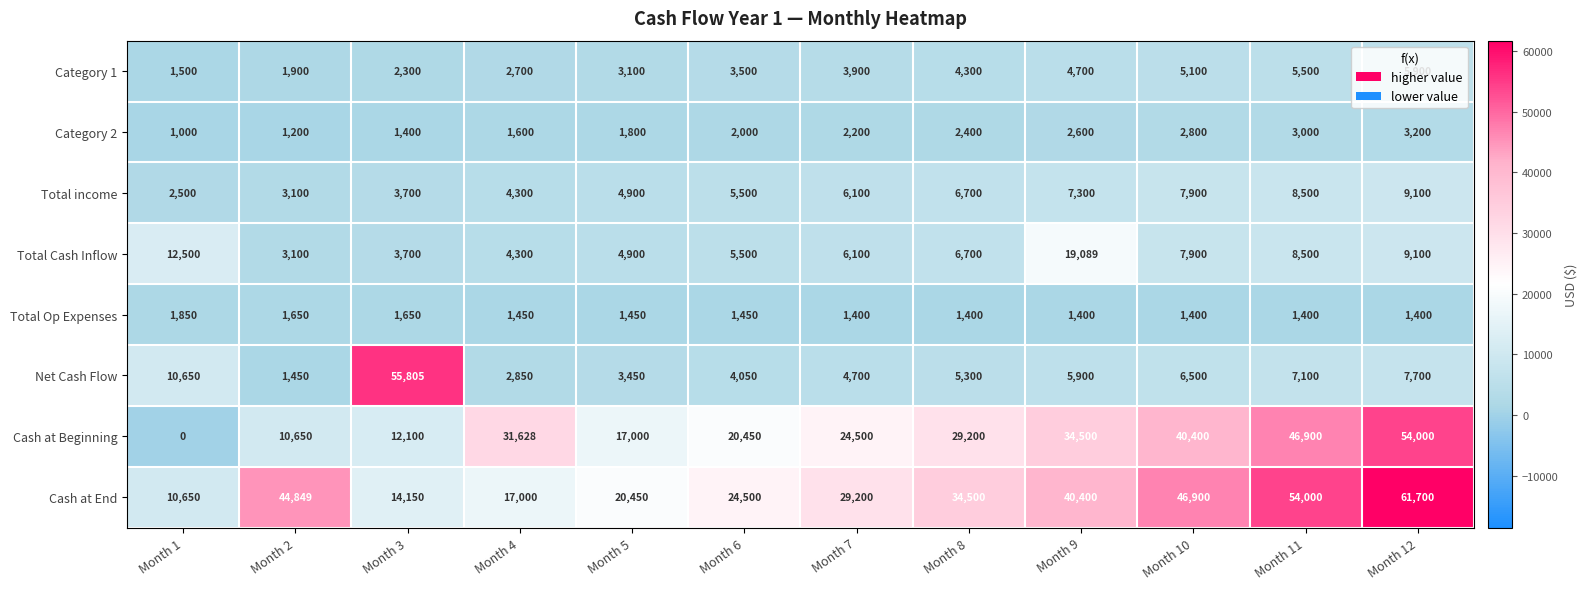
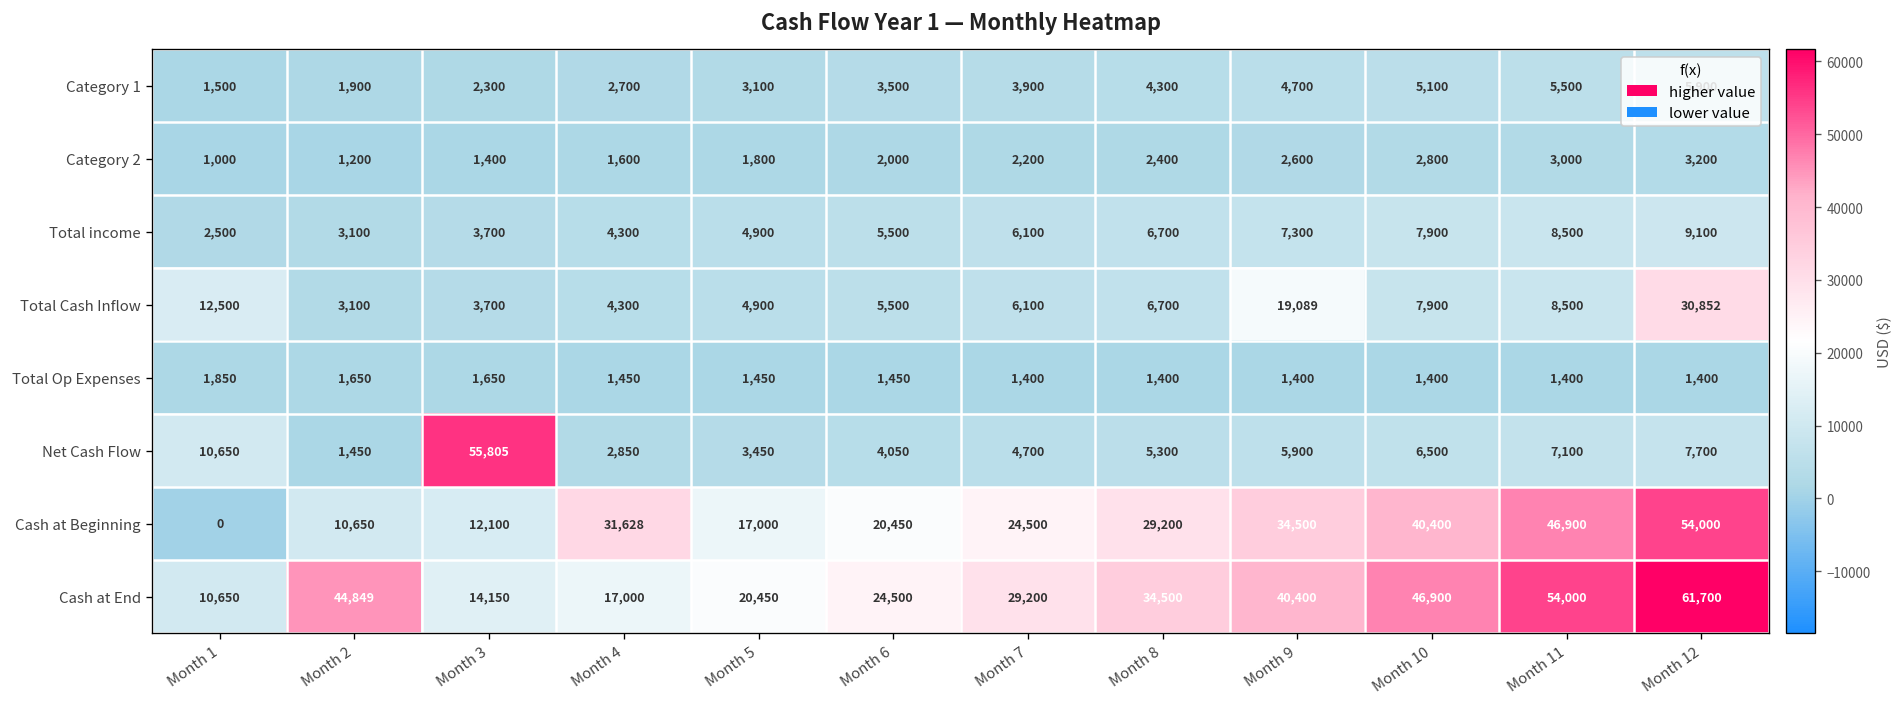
Total Cash Inflow, Month 12: 9,100 -> 30,852
